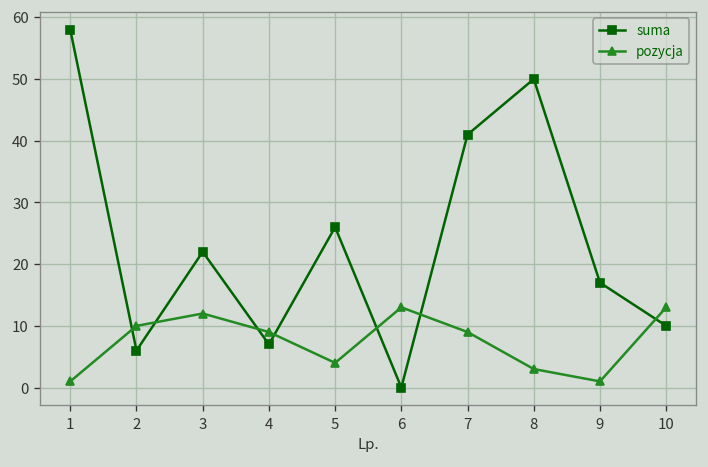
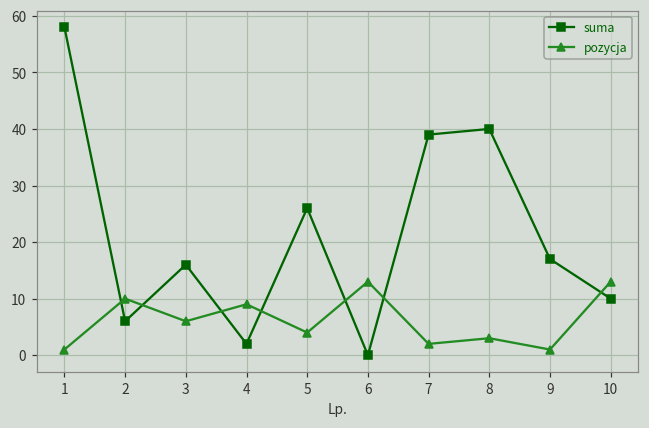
suma, 3: 22 -> 16
pozycja, 3: 12 -> 6
suma, 4: 7 -> 2
suma, 7: 41 -> 39
pozycja, 7: 9 -> 2
suma, 8: 50 -> 40
